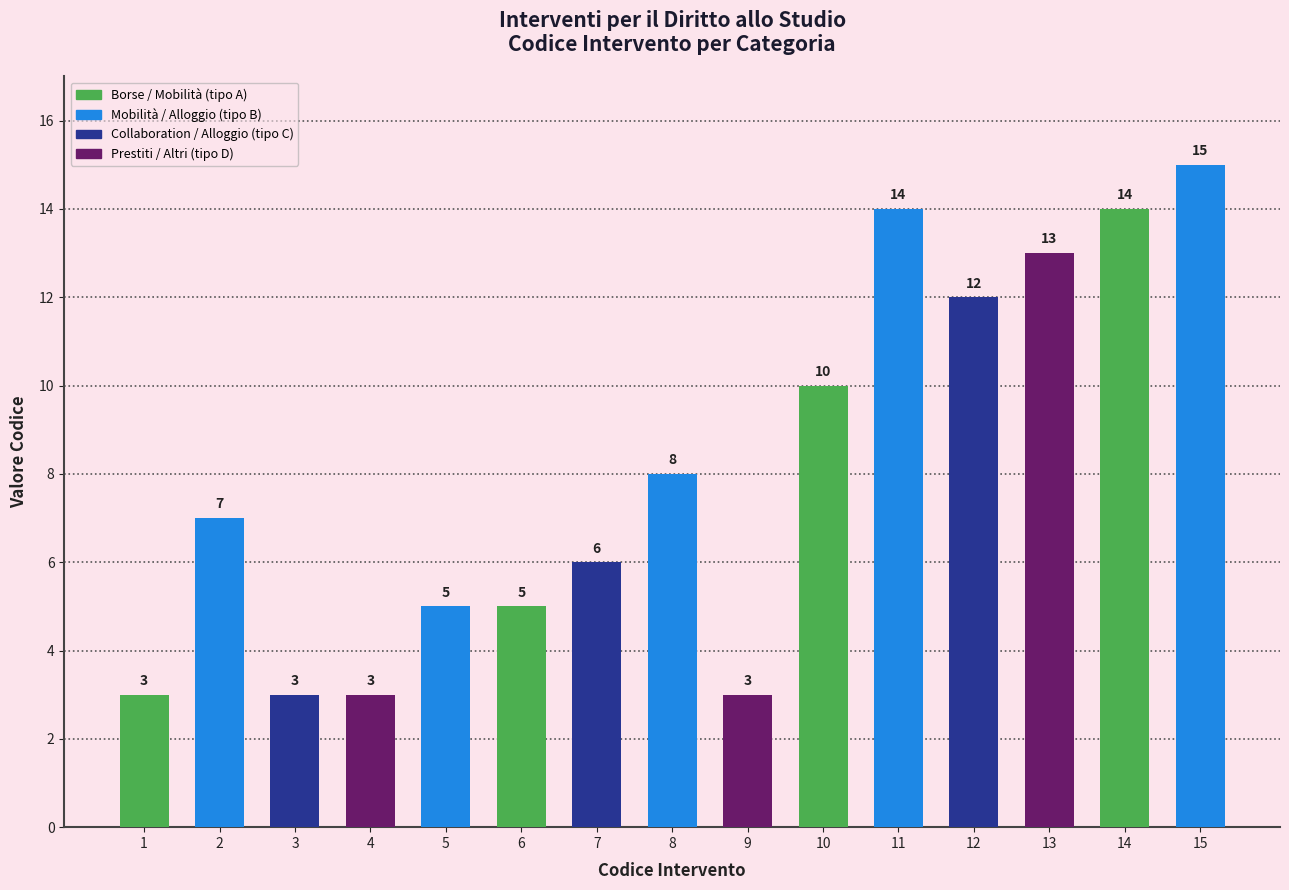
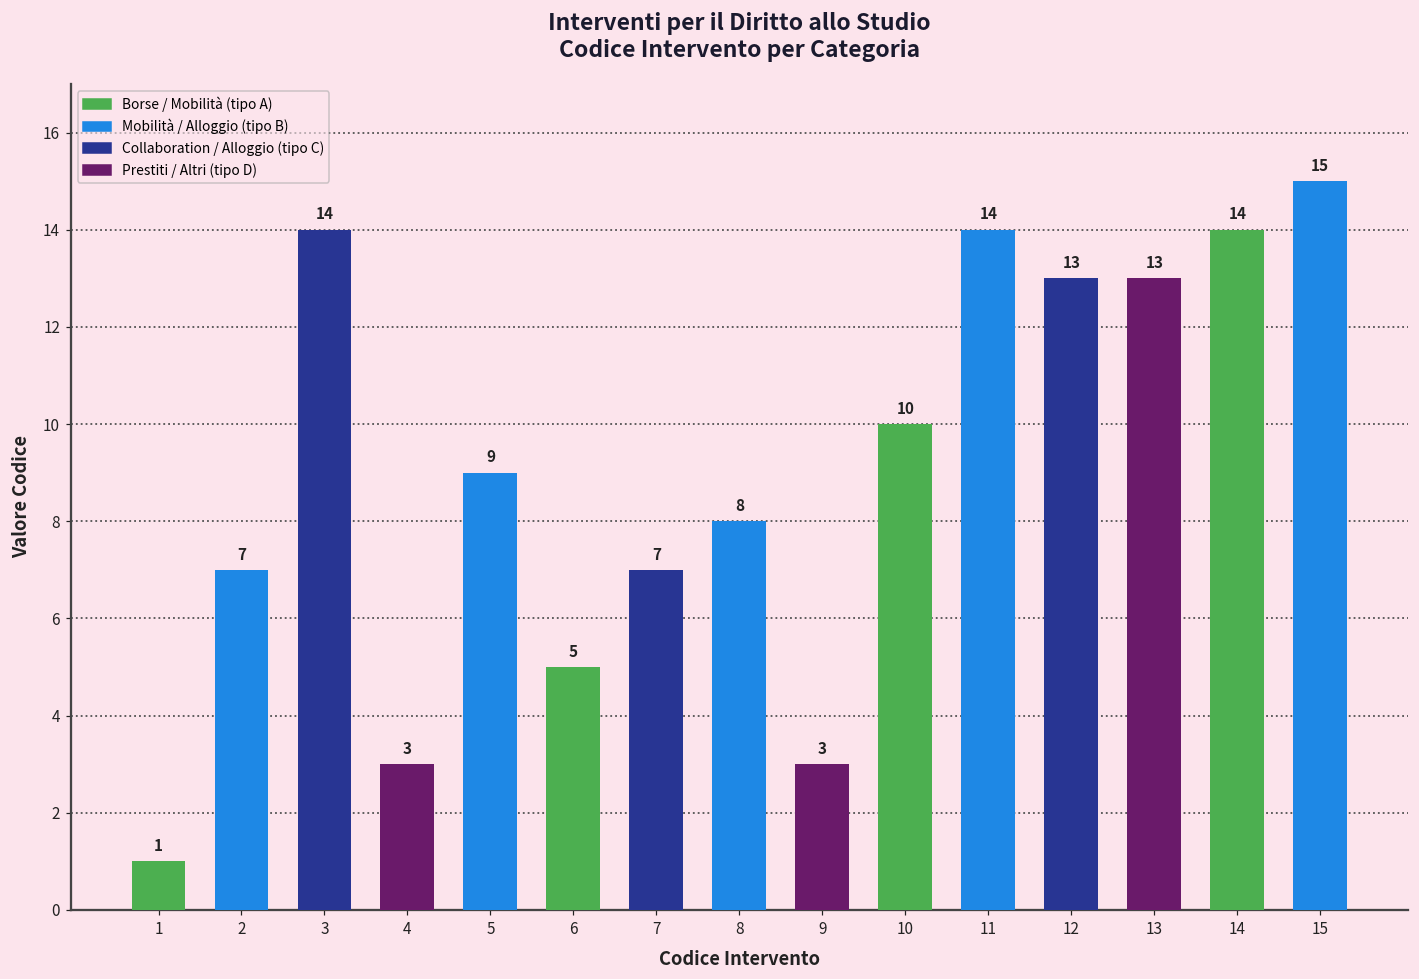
1: 3 -> 1
3: 3 -> 14
5: 5 -> 9
7: 6 -> 7
12: 12 -> 13
